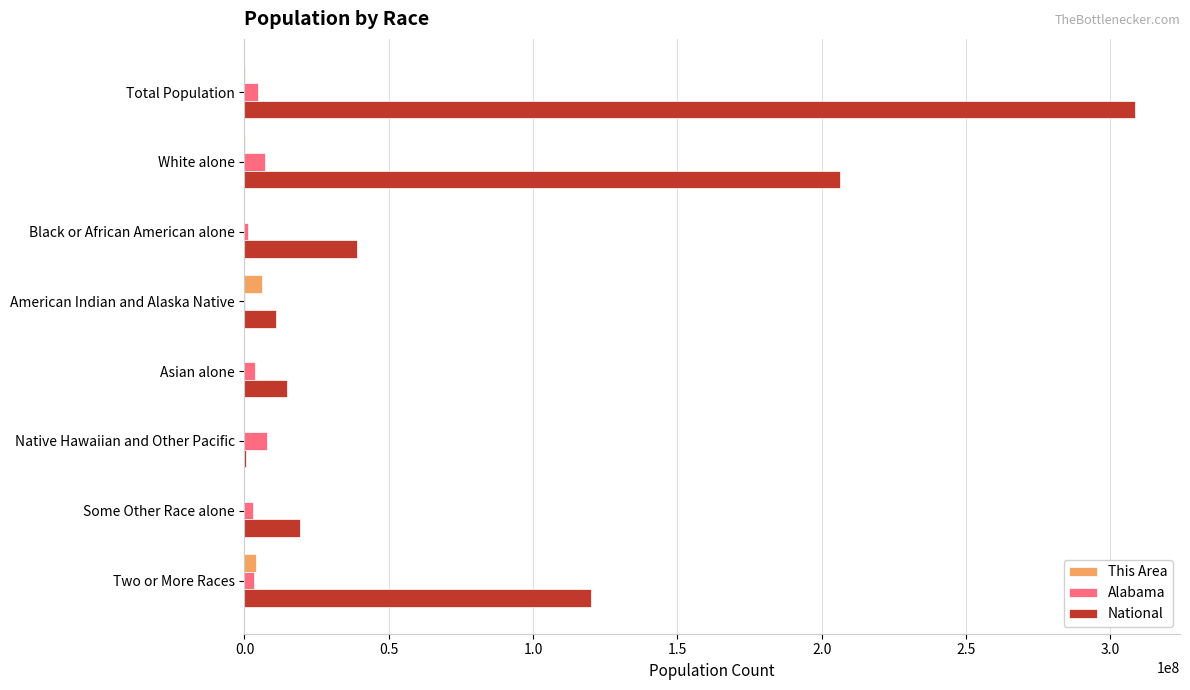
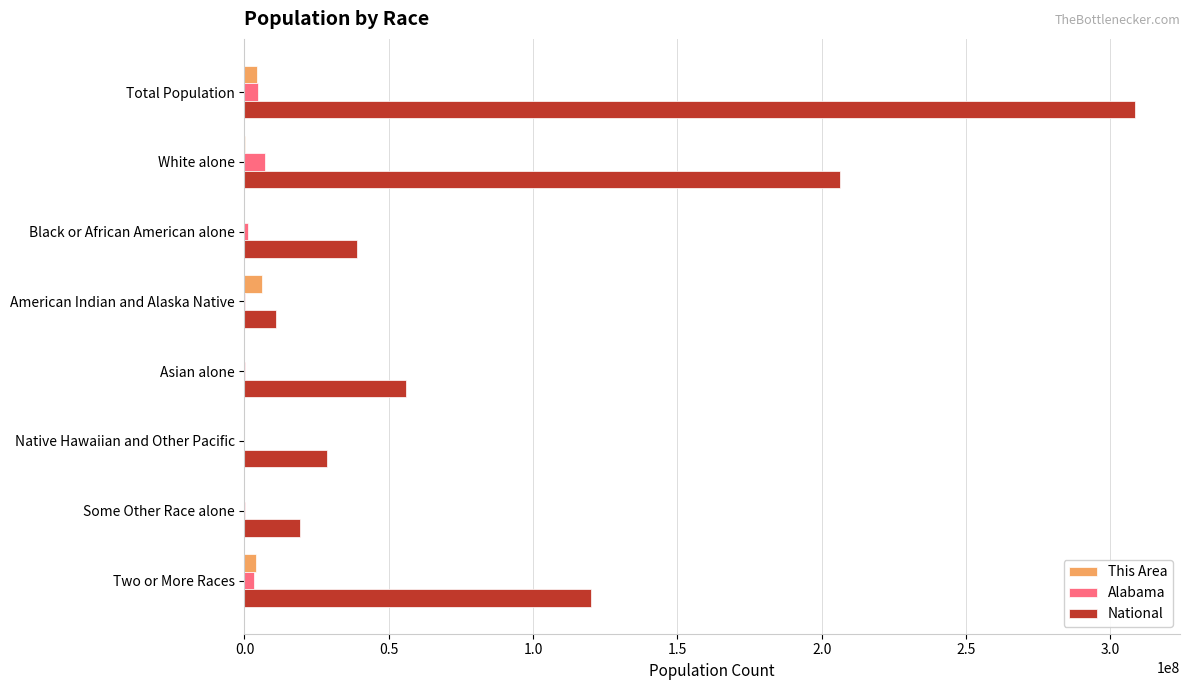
This Area, Total Population: 0 -> 4000000
Alabama, Asian alone: 4000000 -> 0
National, Asian alone: 15000000 -> 56000000
Alabama, Native Hawaiian and Other Pacific: 8000000 -> 0
National, Native Hawaiian and Other Pacific: 1000000 -> 29000000
Alabama, Some Other Race alone: 3000000 -> 0
